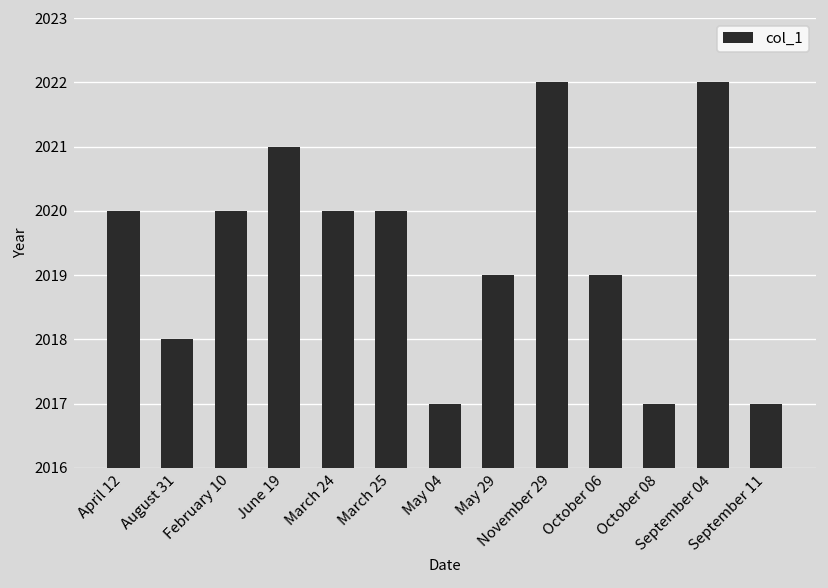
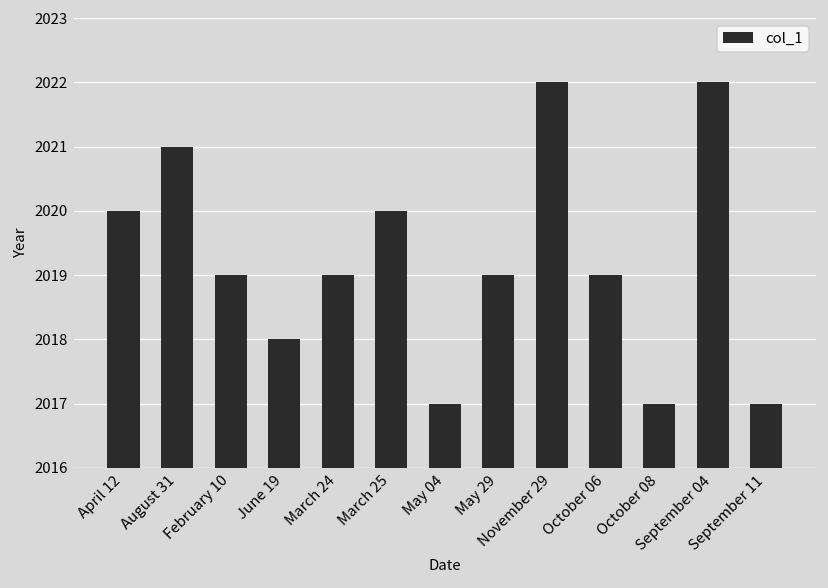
August 31: 2018 -> 2021
February 10: 2020 -> 2019
June 19: 2021 -> 2018
March 24: 2020 -> 2019
